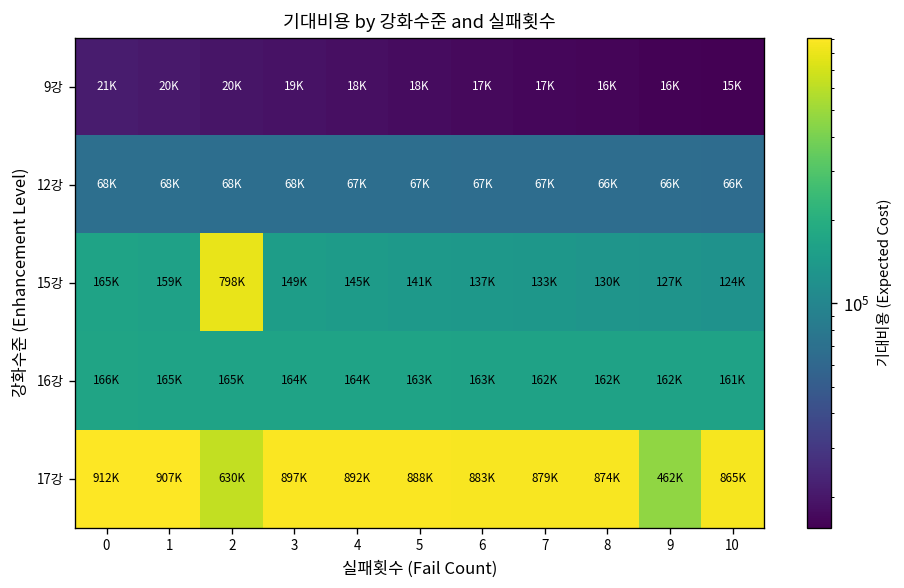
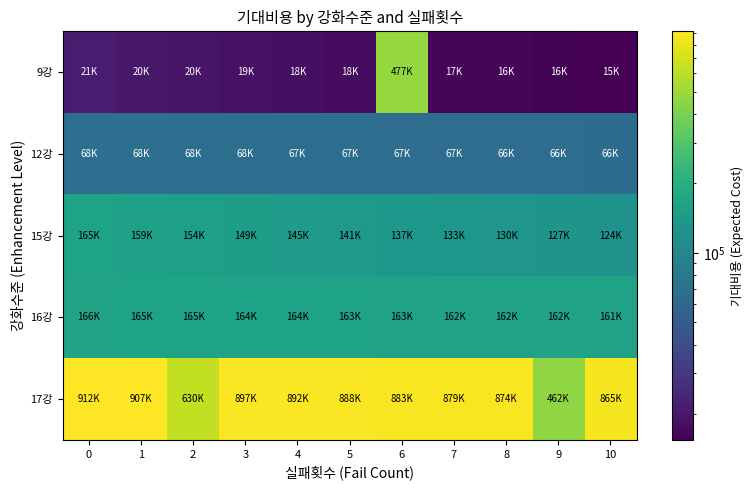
9강, 6: 17K -> 477K
15강, 2: 798K -> 154K
